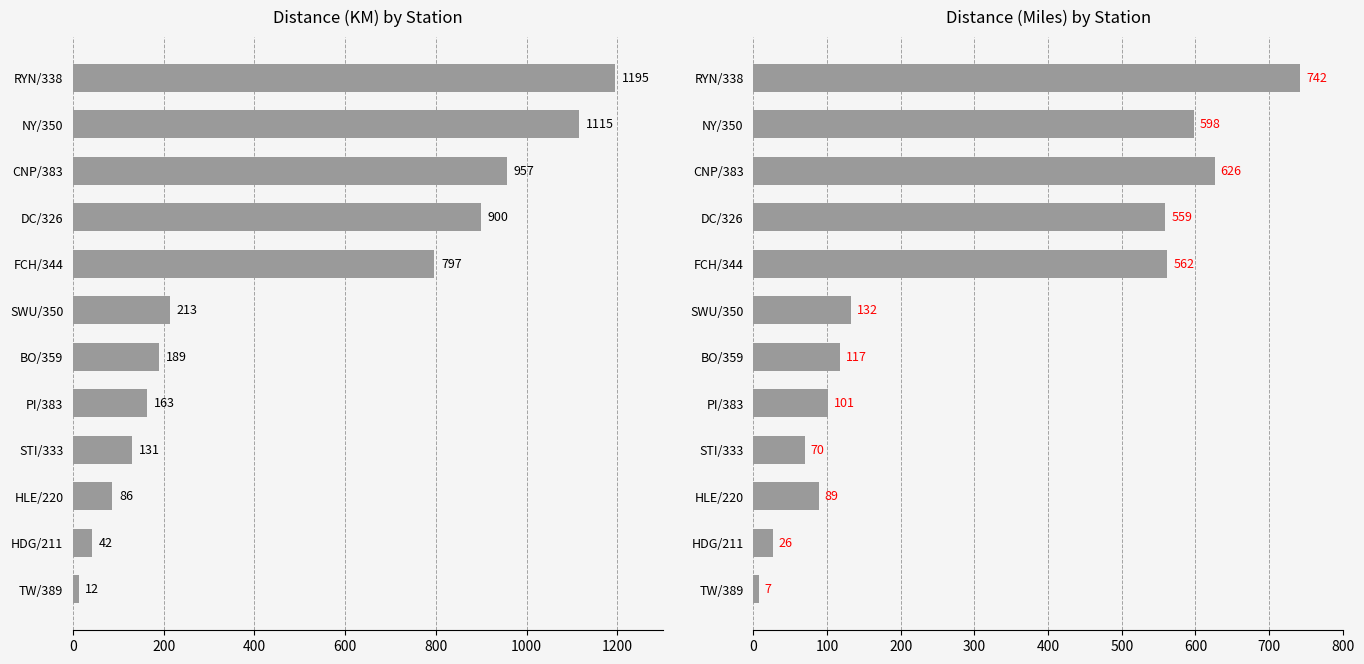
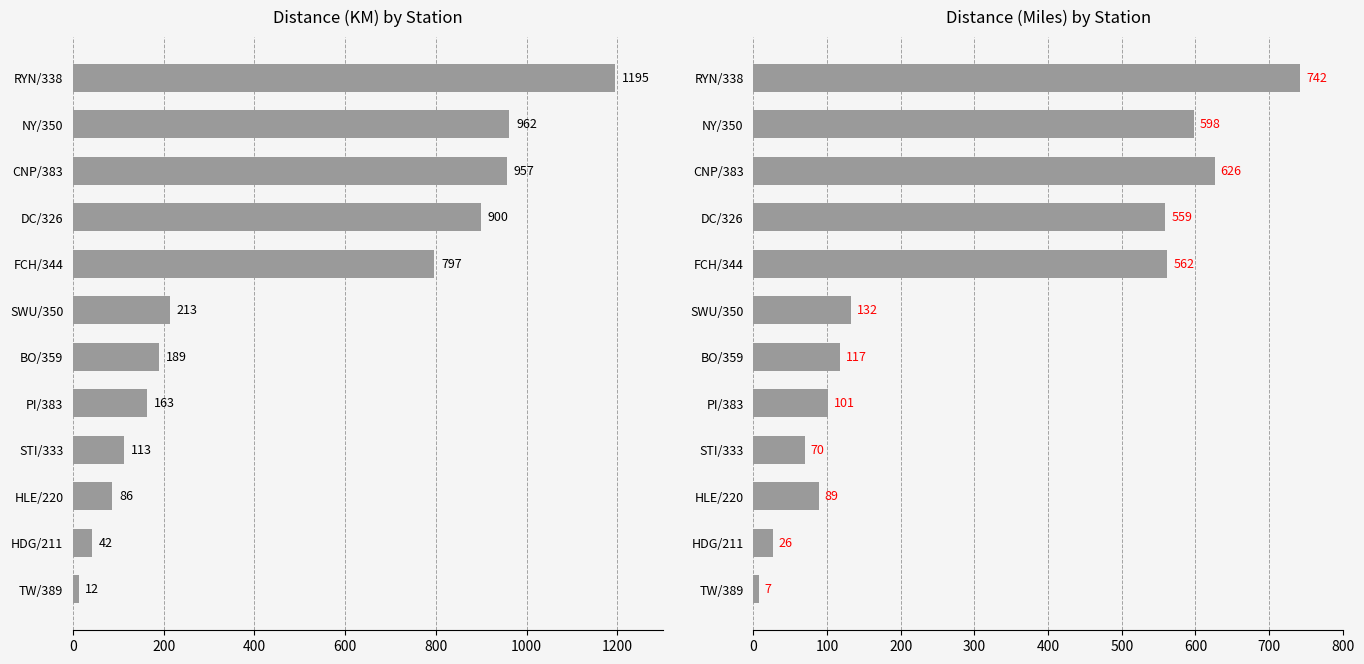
Distance (KM) by Station, NY/350: 1115 -> 962
Distance (KM) by Station, STI/333: 131 -> 113
